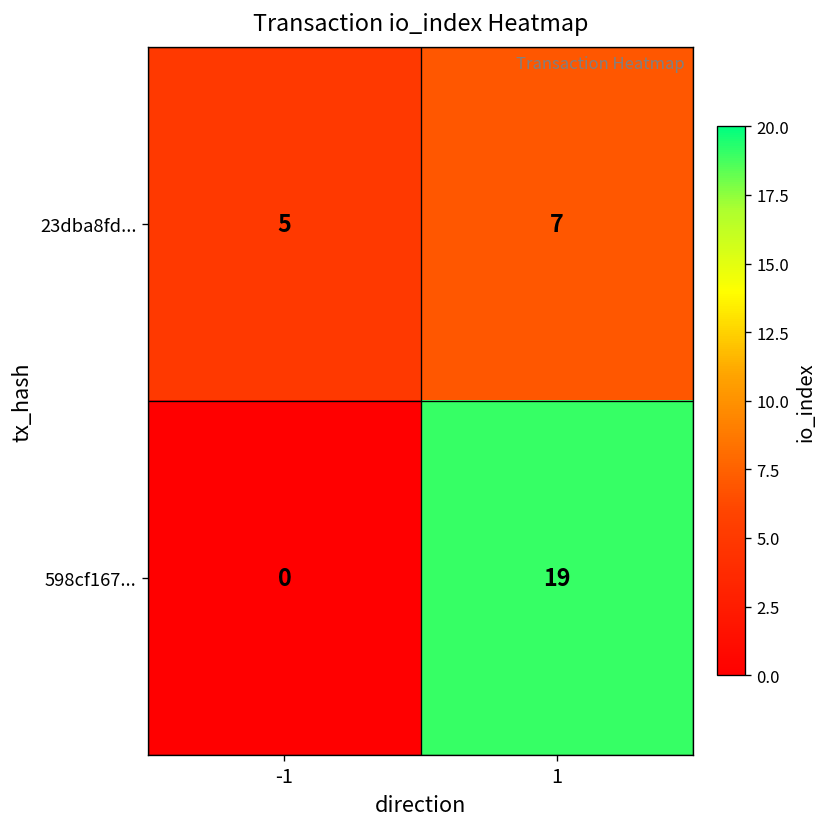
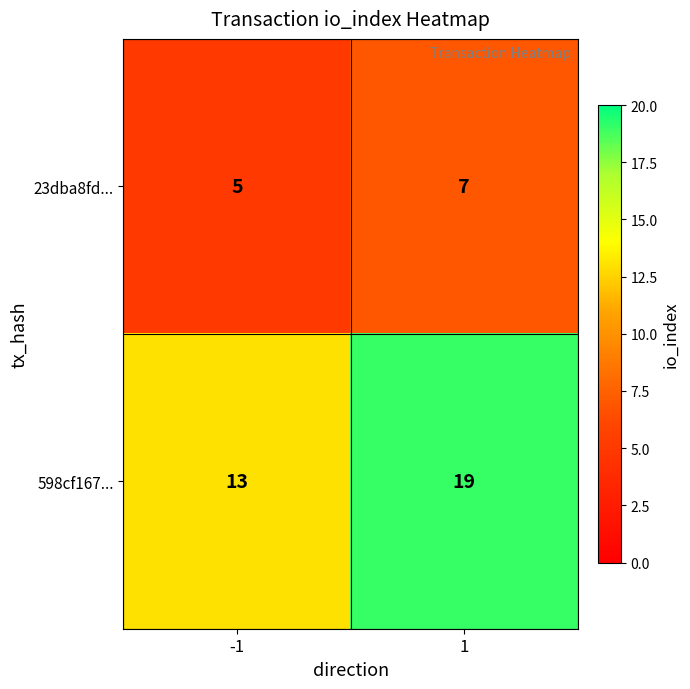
598cf167..., -1: 0 -> 13
